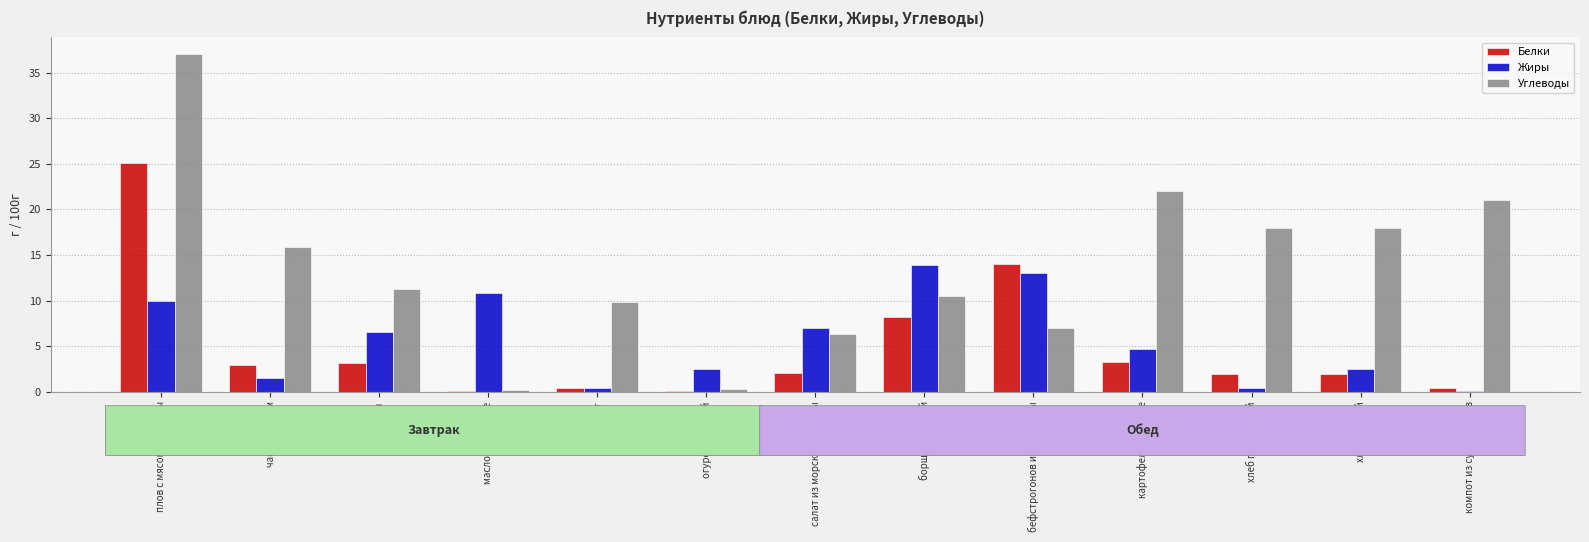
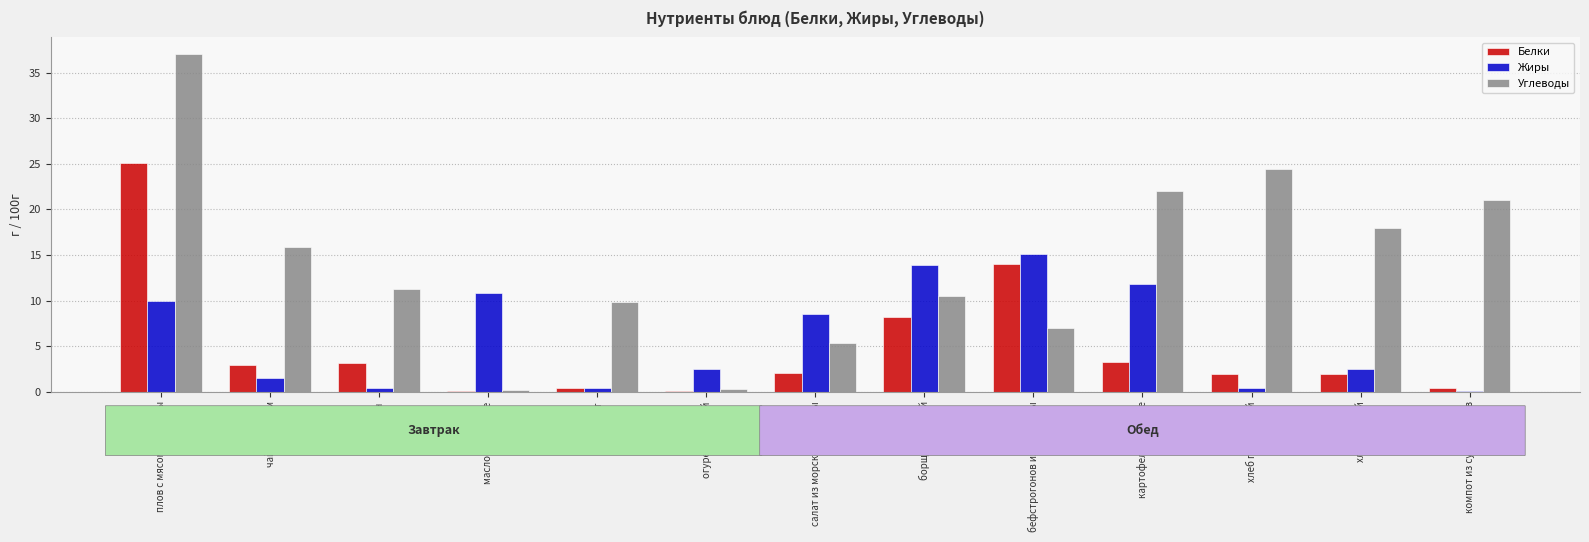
Жиры, батон: 7 -> 0
Жиры, салат из морской капусты: 7 -> 8
Углеводы, салат из морской капусты: 6 -> 5
Жиры, бефстрогонов из говядины: 13 -> 15
Жиры, картофельное пюре: 5 -> 12
Углеводы, хлеб пшеничный: 18 -> 24
